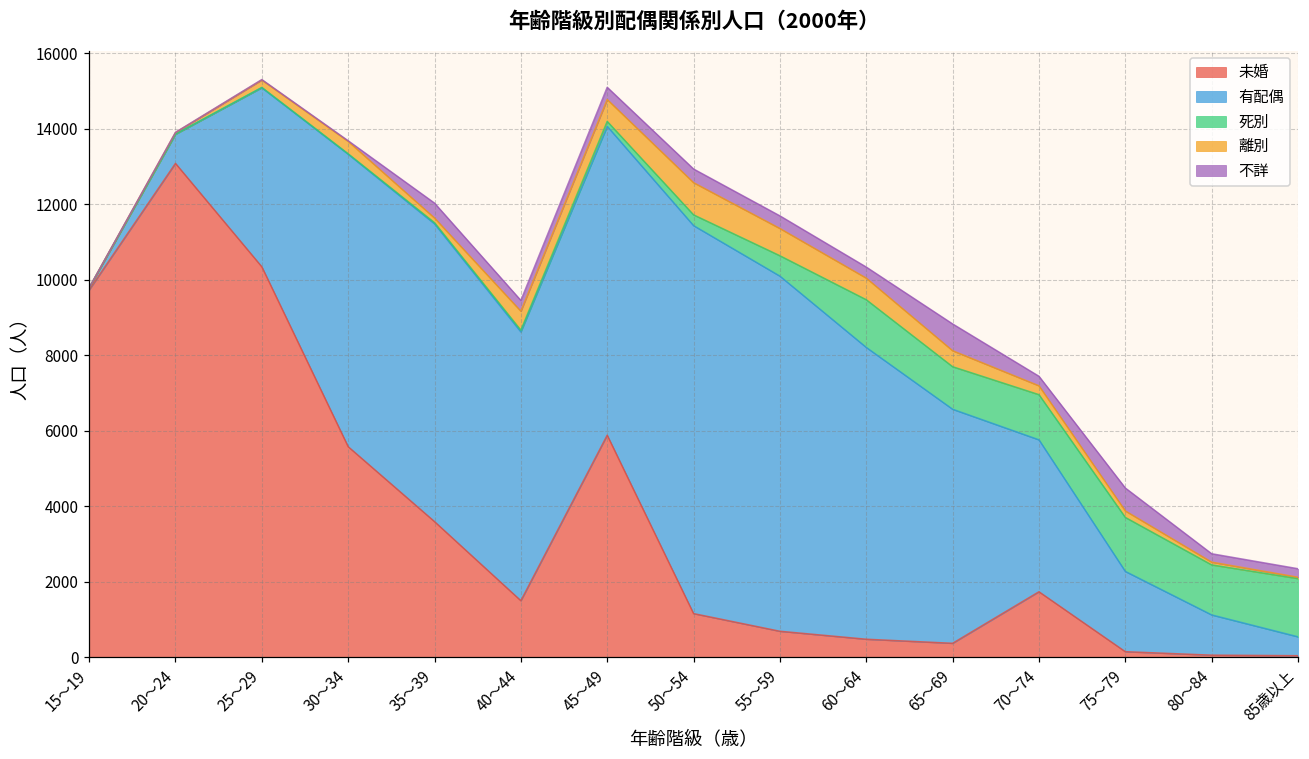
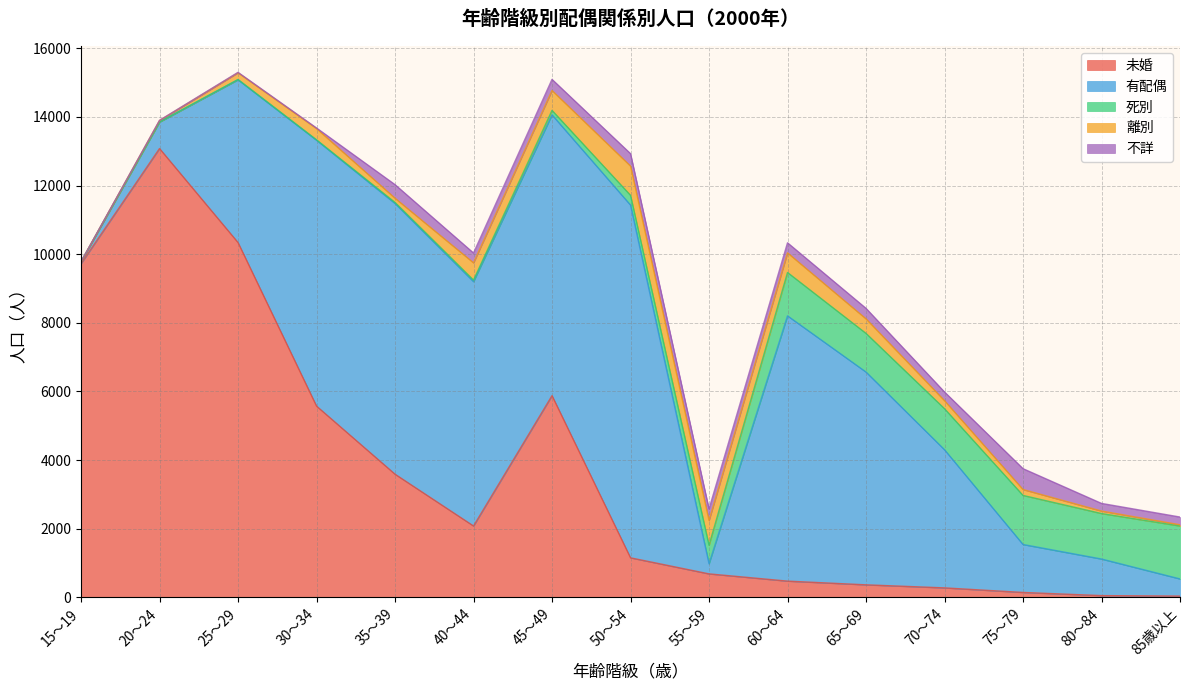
未婚, 40～44: 1500 -> 2100
有配偶, 55～59: 9400 -> 300
不詳, 65～69: 700 -> 300
未婚, 70～74: 1700 -> 300
有配偶, 75～79: 2100 -> 1400
